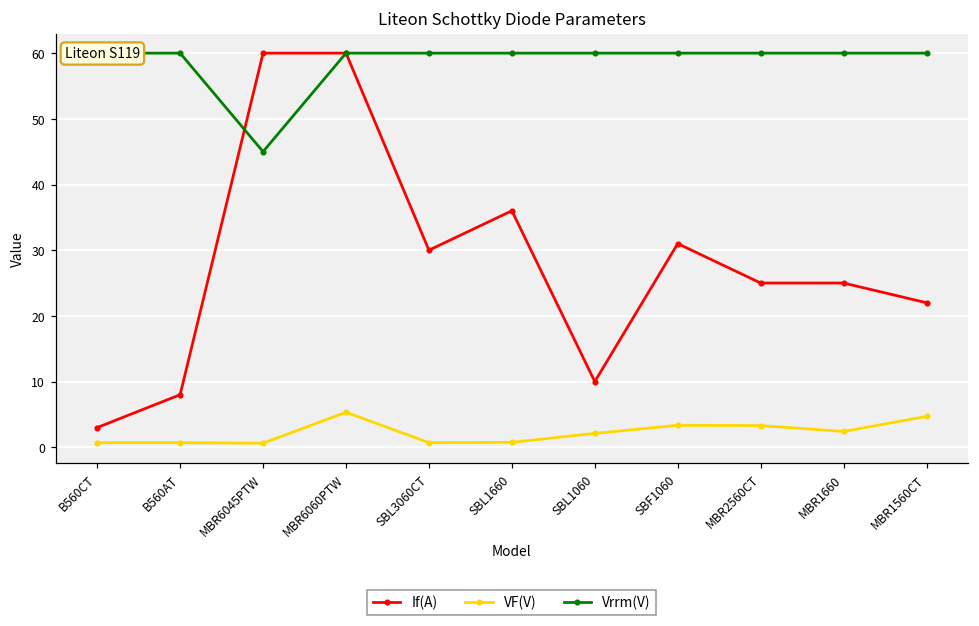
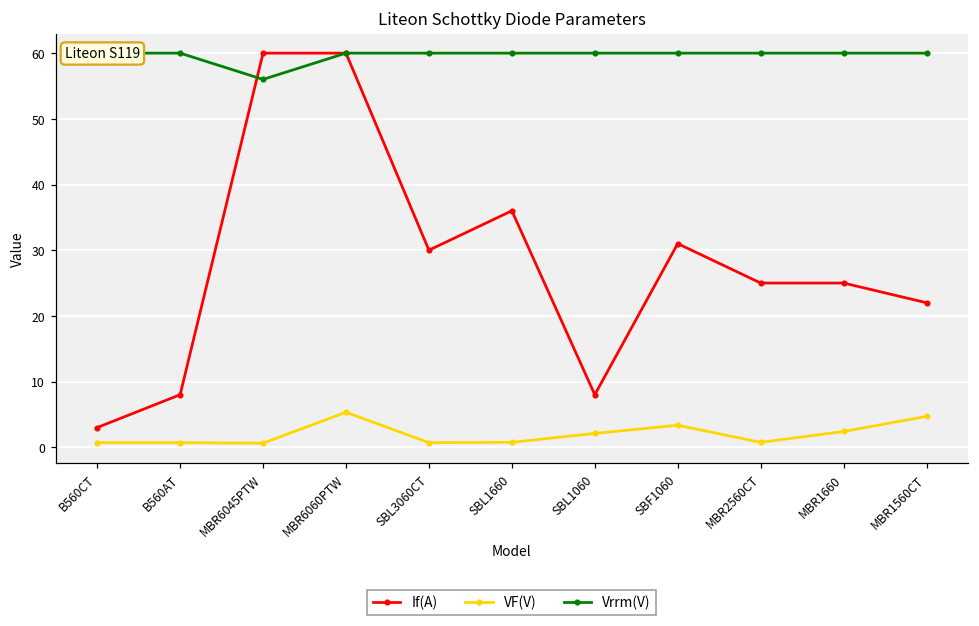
Vrrm(V), MBR6045PTW: 45 -> 56
If(A), SBL1060: 10 -> 8
VF(V), MBR2560CT: 3 -> 1
